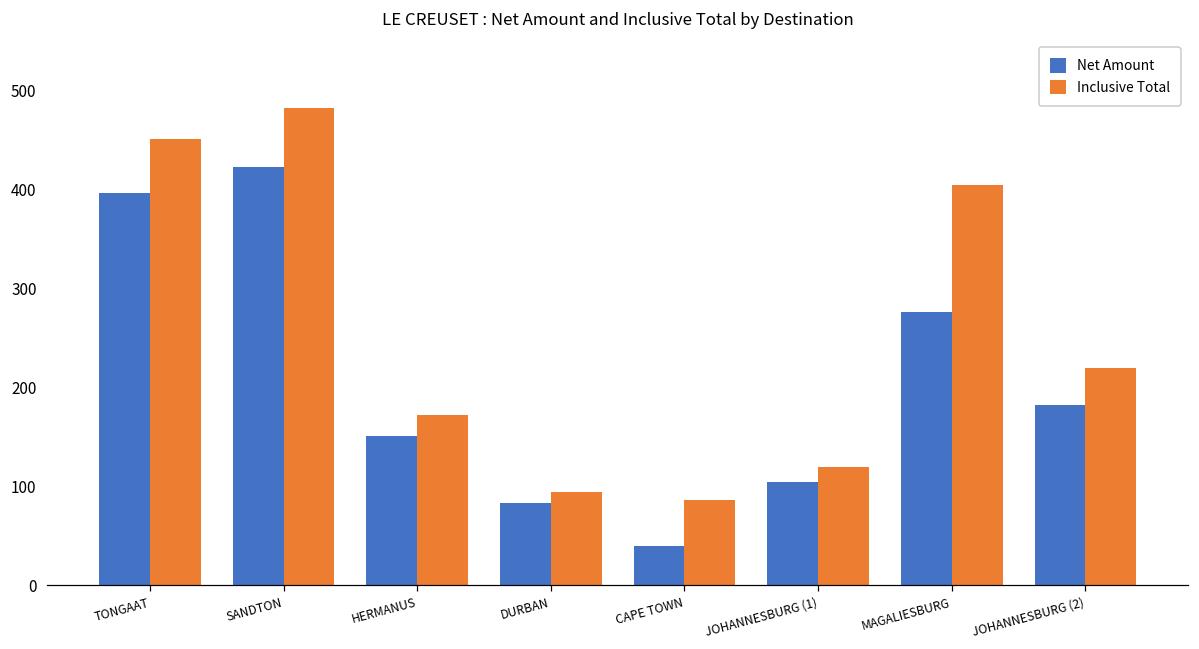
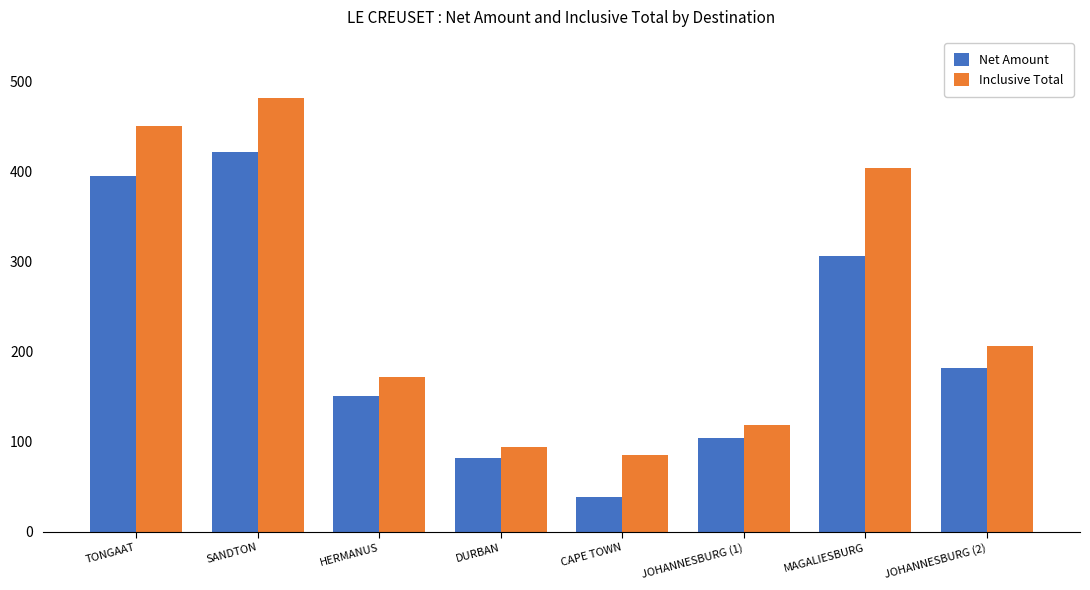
Net Amount, MAGALIESBURG: 280 -> 310
Inclusive Total, JOHANNESBURG (2): 220 -> 210
